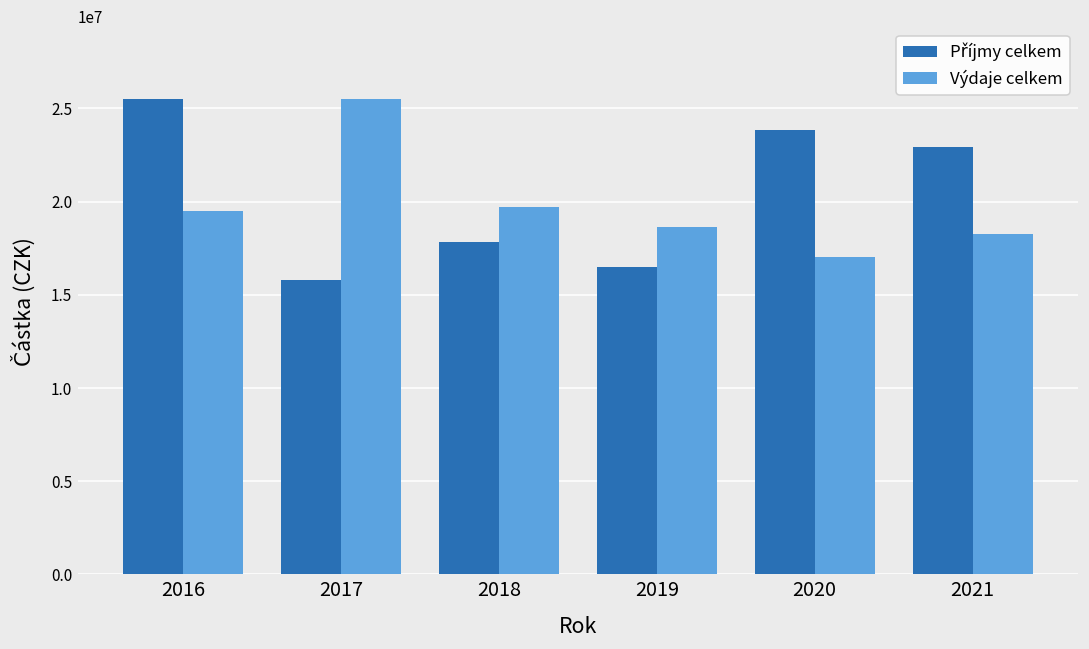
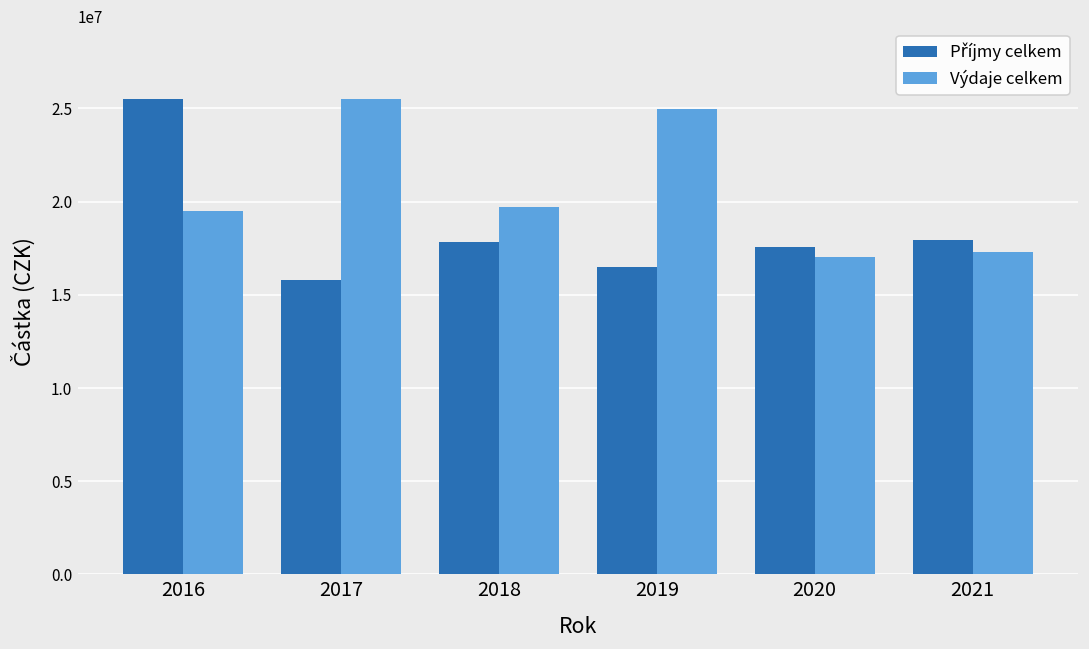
Výdaje celkem, 2019: 18600000 -> 25000000
Příjmy celkem, 2020: 23900000 -> 17600000
Příjmy celkem, 2021: 22900000 -> 17900000
Výdaje celkem, 2021: 18300000 -> 17300000
